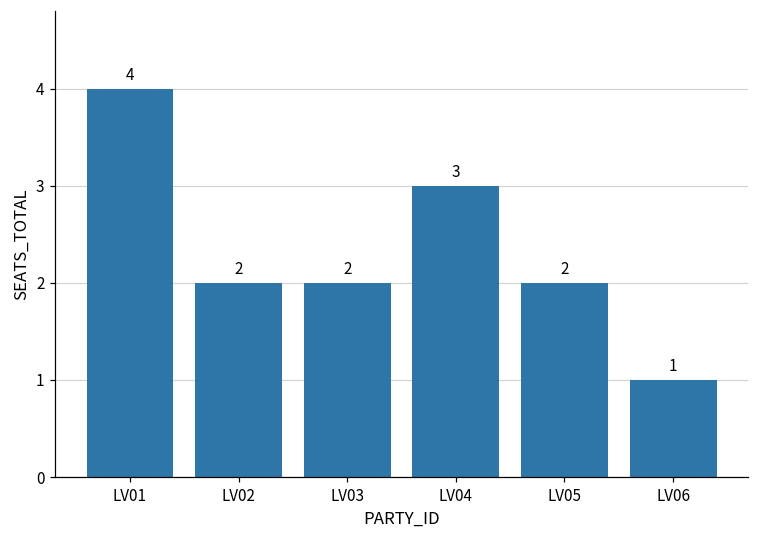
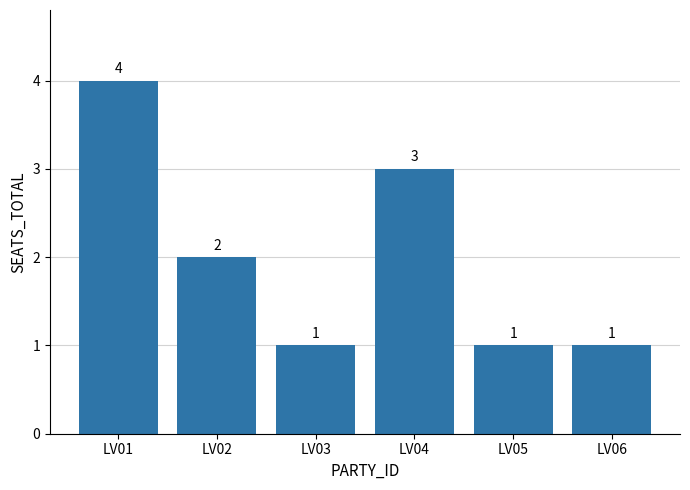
LV03: 2 -> 1
LV05: 2 -> 1
